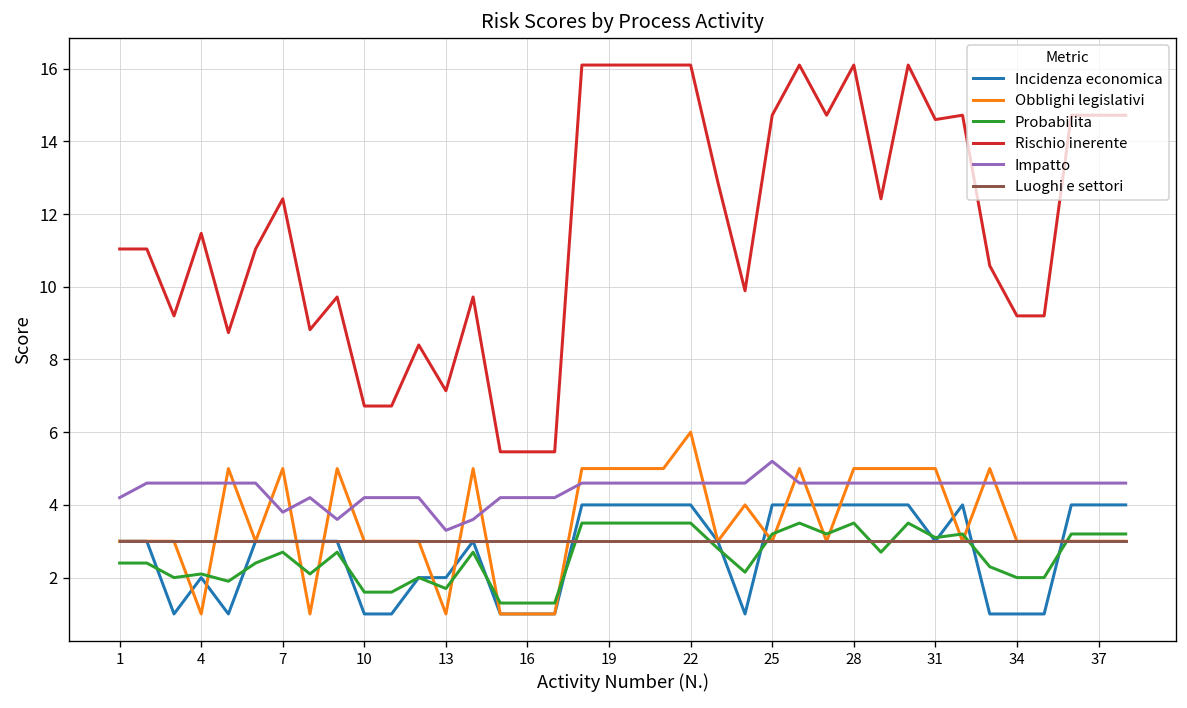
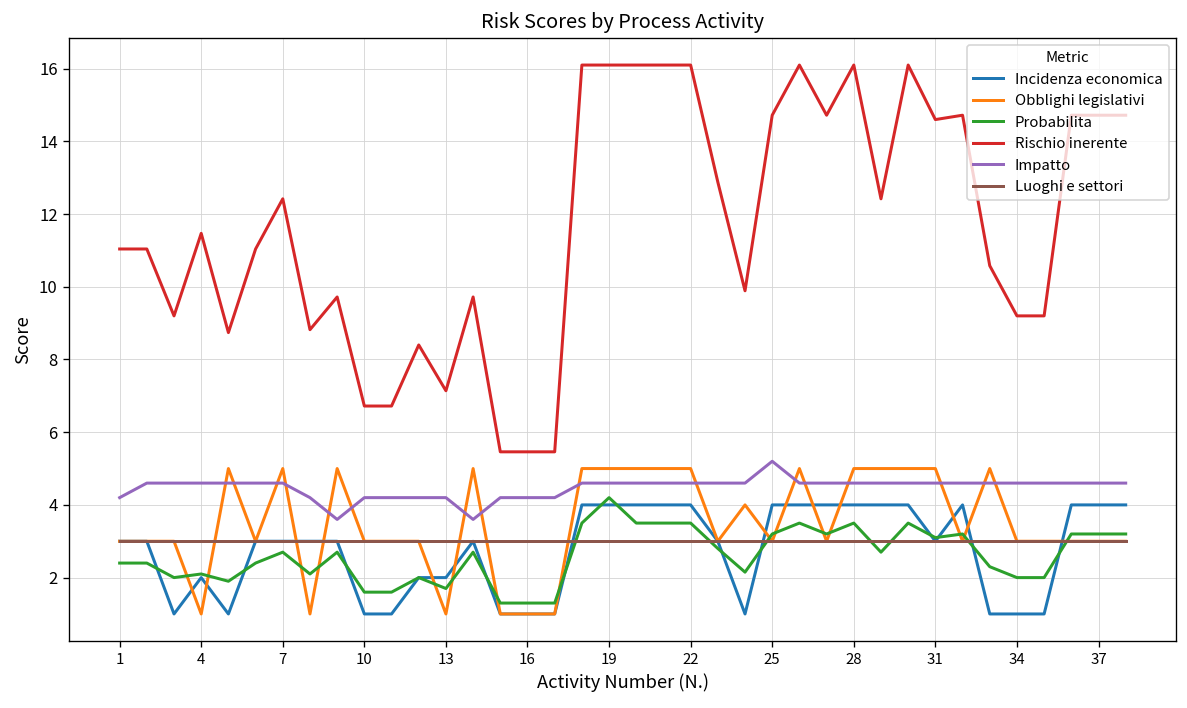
Impatto, 7: 3.8 -> 4.6
Impatto, 13: 3.3 -> 4.2
Probabilita, 19: 3.5 -> 4.2
Obblighi legislativi, 22: 6 -> 5
